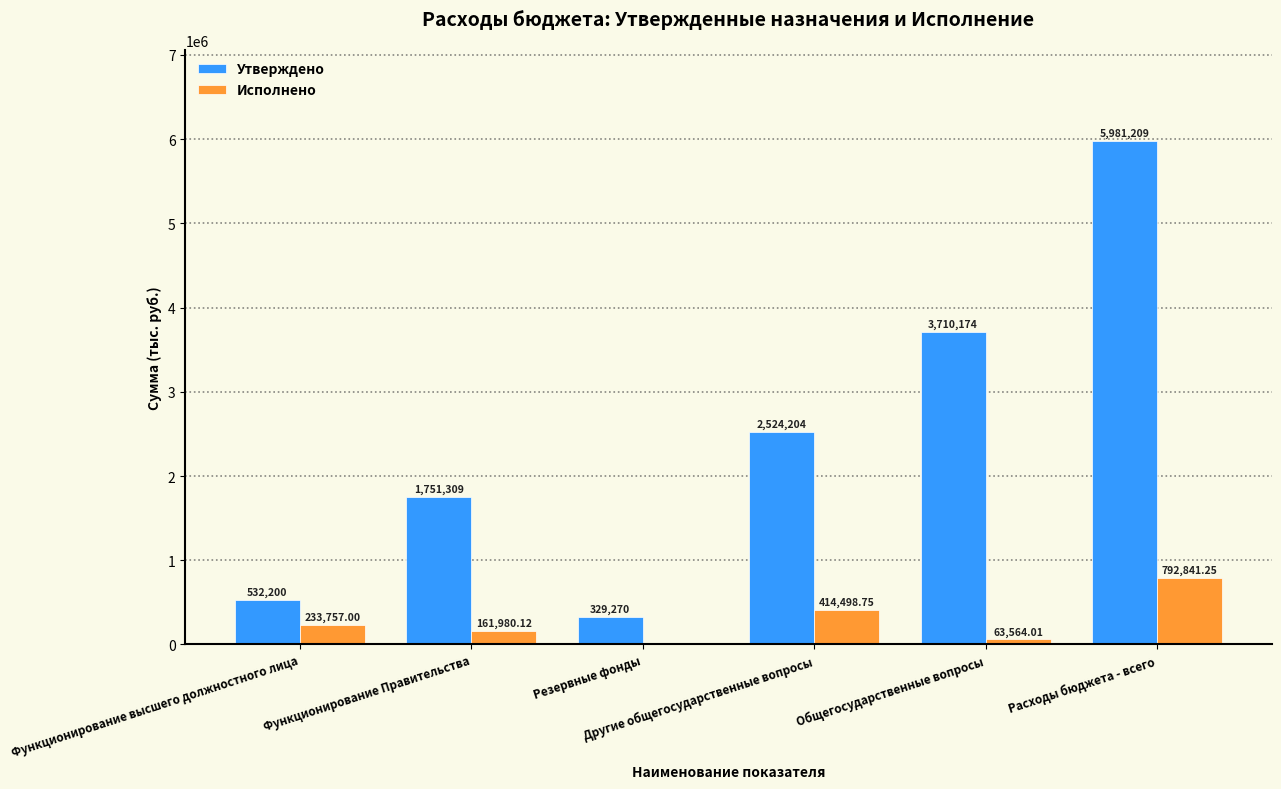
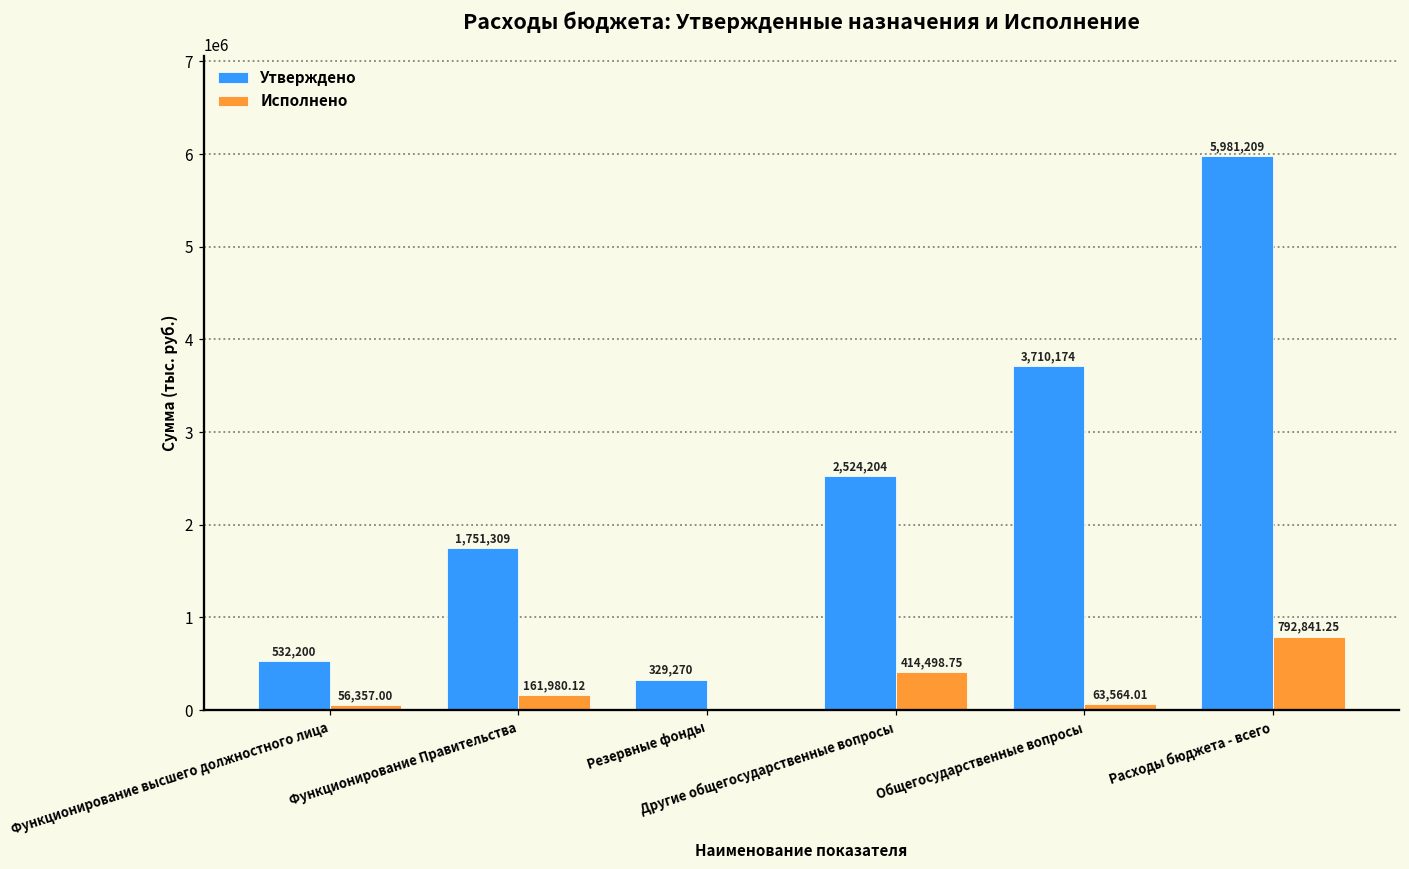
Исполнено, Функционирование высшего должностного лица: 233,757.00 -> 56,357.00
